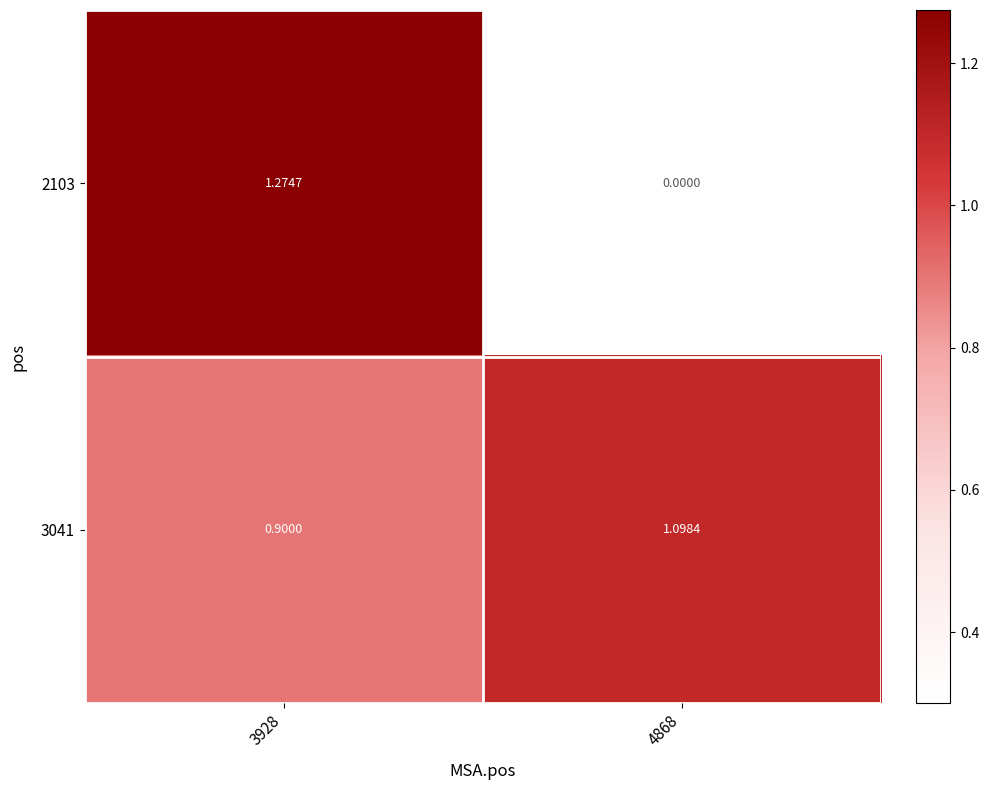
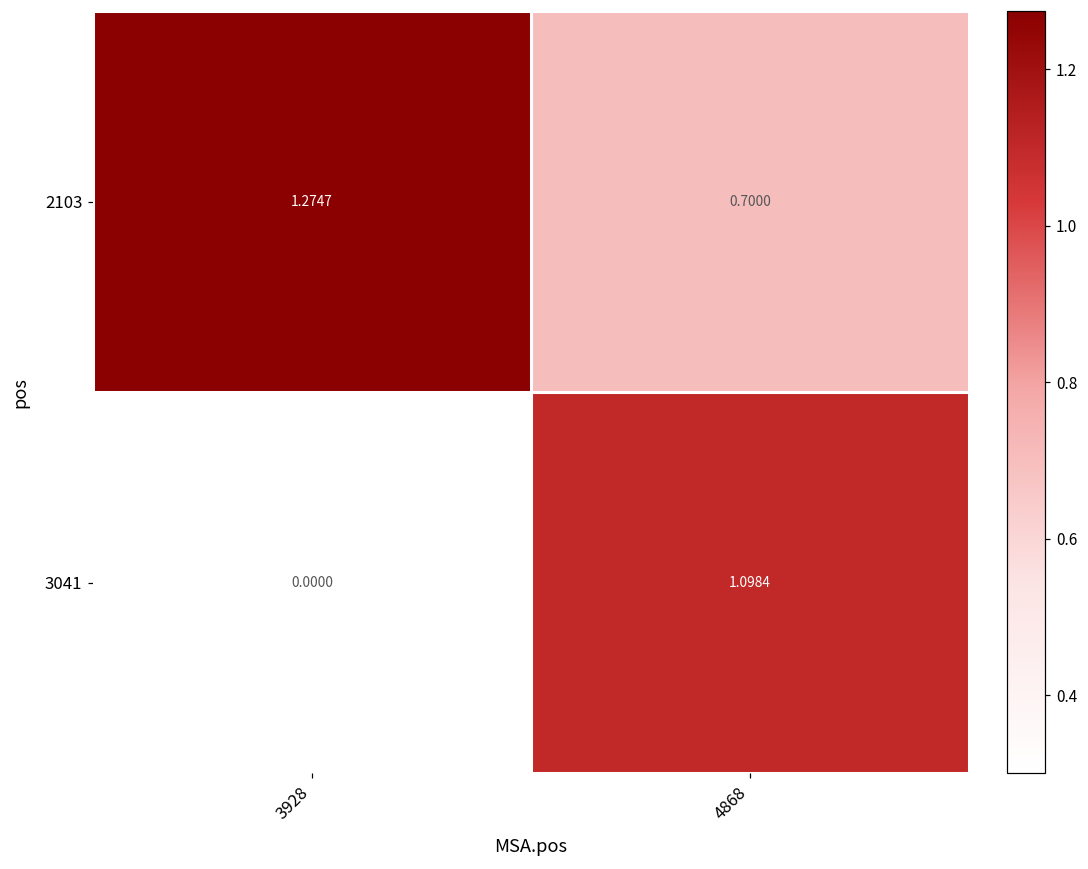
2103, 4868: 0.0000 -> 0.7000
3041, 3928: 0.9000 -> 0.0000
